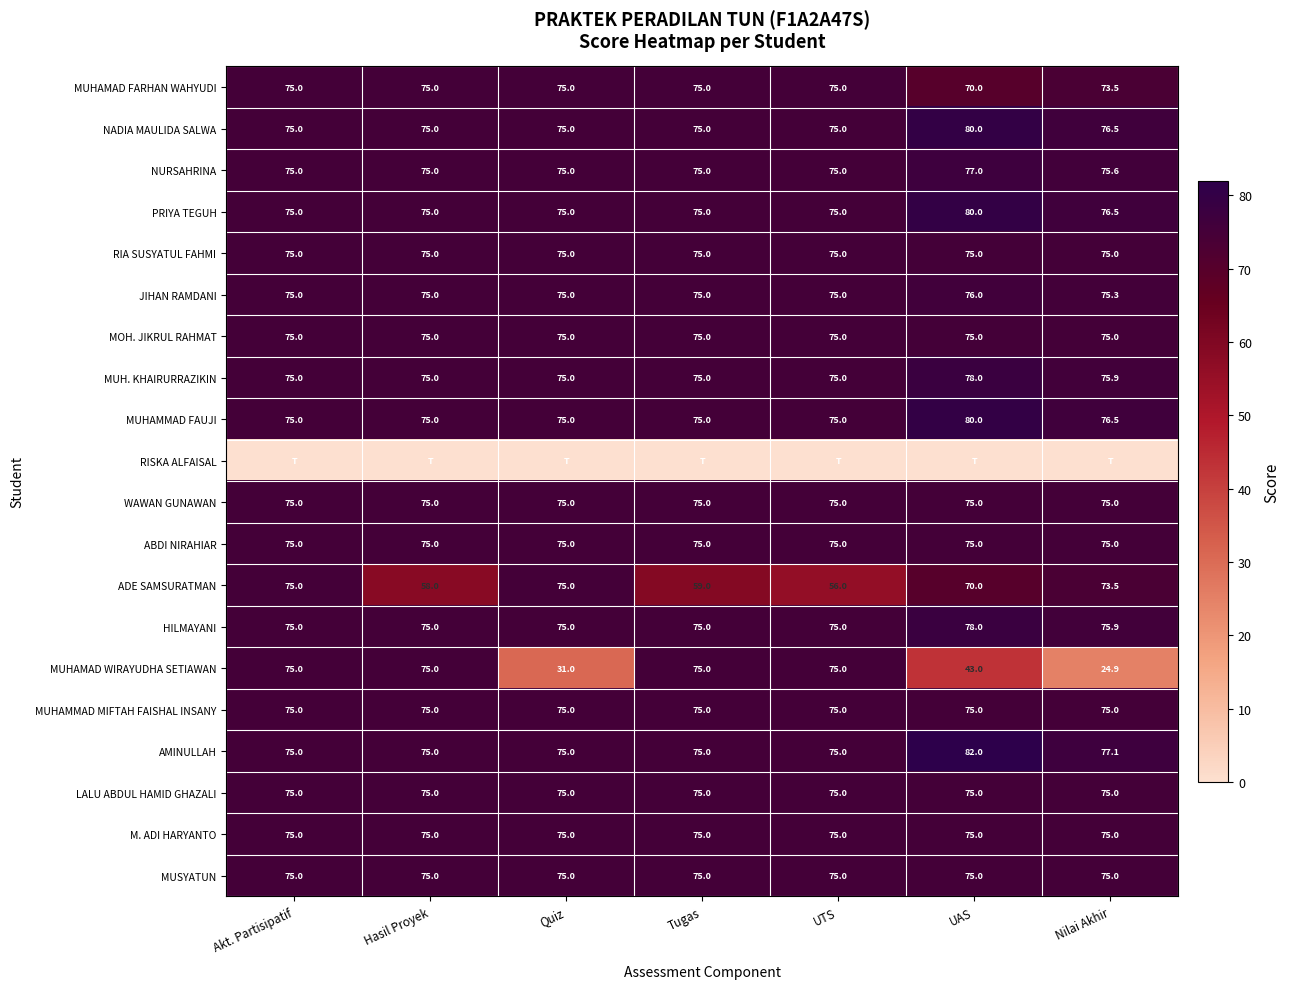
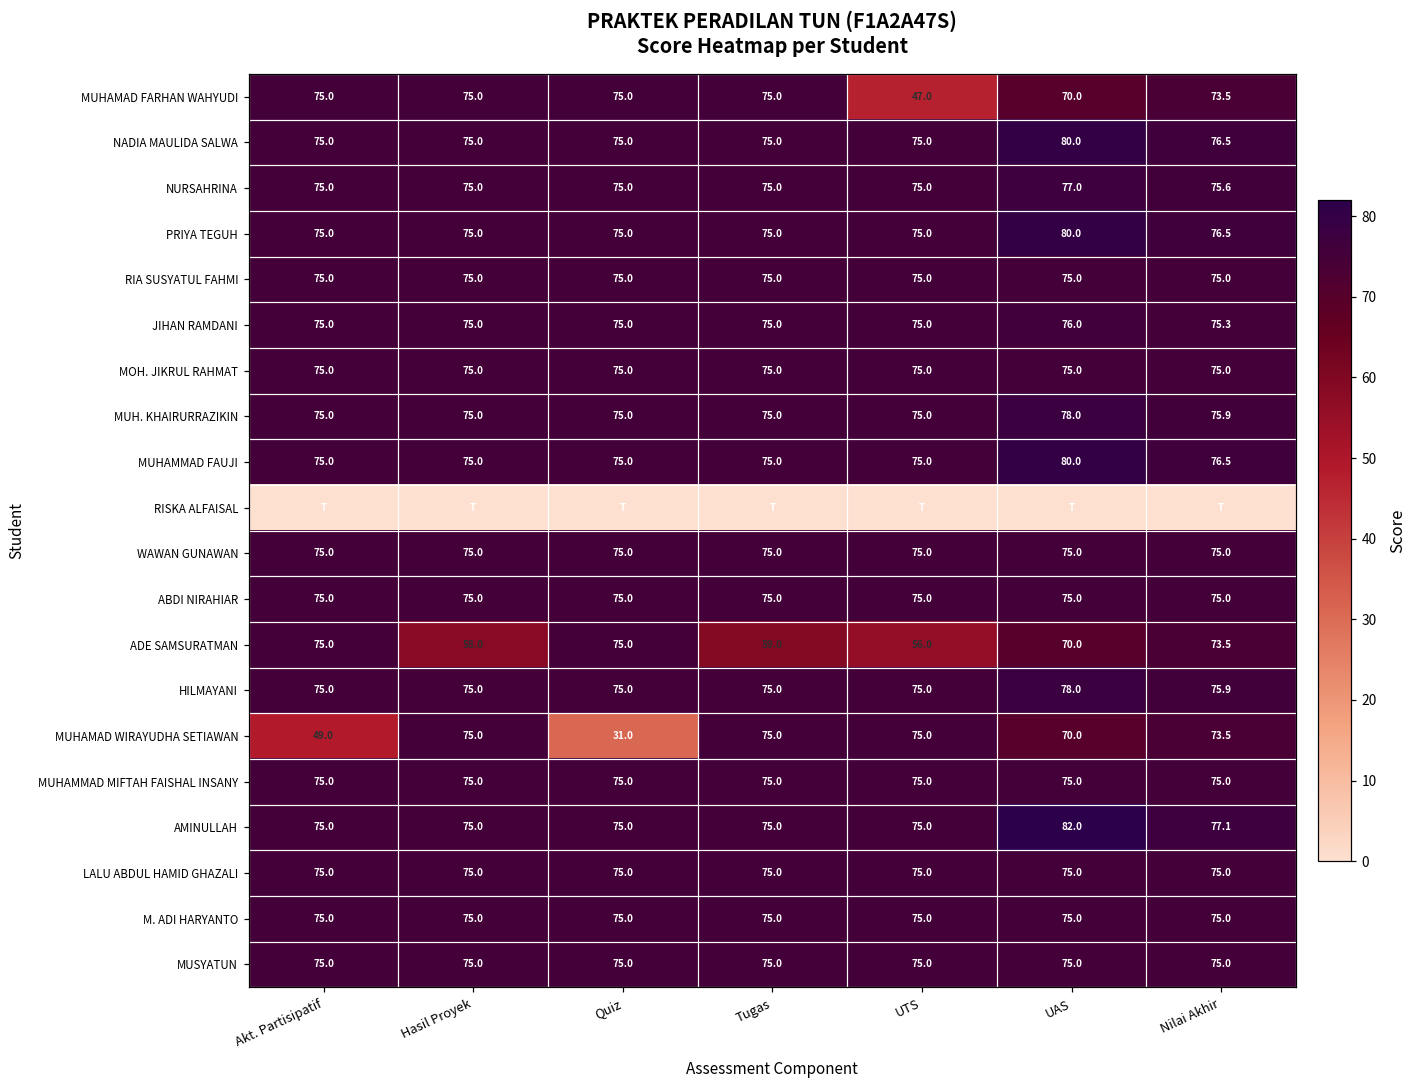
MUHAMAD FARHAN WAHYUDI, UTS: 75.0 -> 47.0
MUHAMAD WIRAYUDHA SETIAWAN, Akt. Partisipatif: 75.0 -> 49.0
MUHAMAD WIRAYUDHA SETIAWAN, UAS: 43.0 -> 70.0
MUHAMAD WIRAYUDHA SETIAWAN, Nilai Akhir: 24.9 -> 73.5
